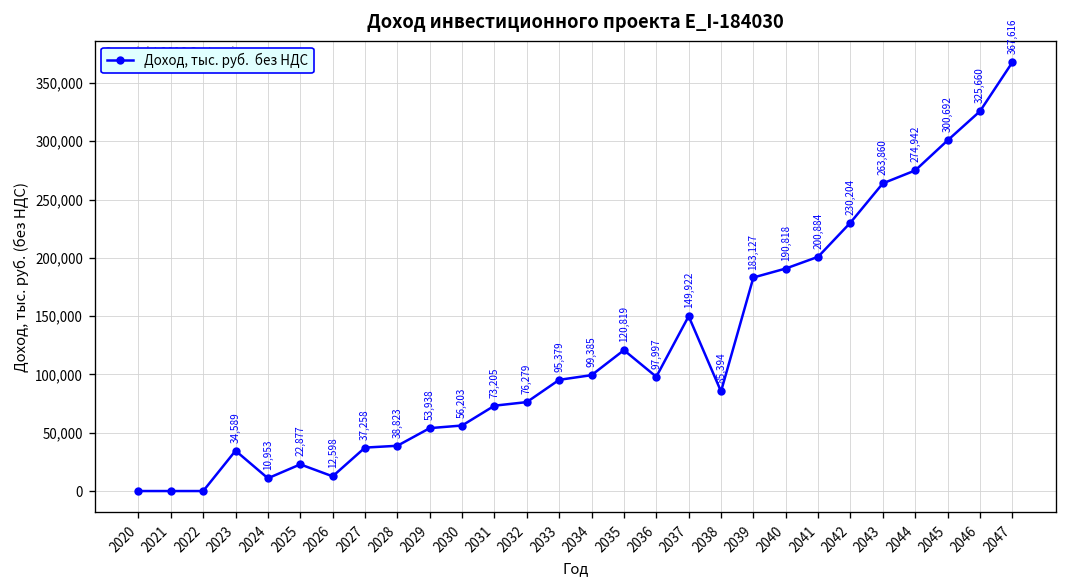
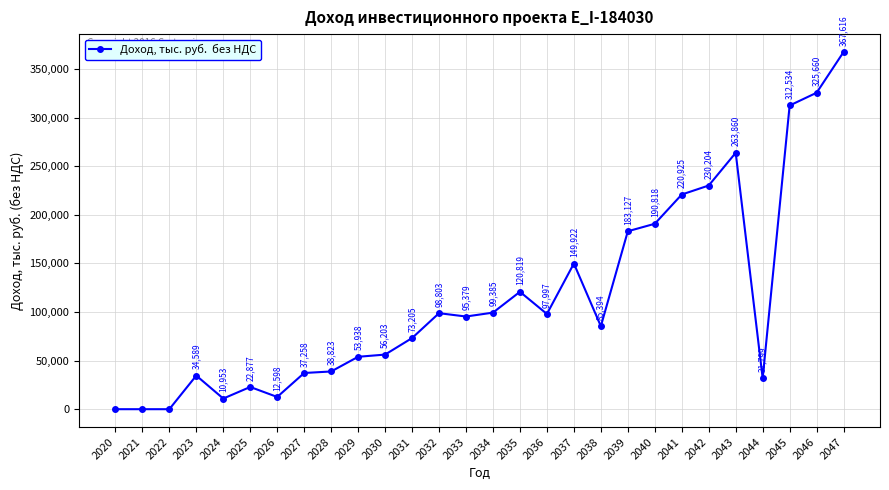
2032: 76,279 -> 98,803
2041: 200,884 -> 220,925
2044: 274,942 -> 31,799
2045: 300,692 -> 312,534
